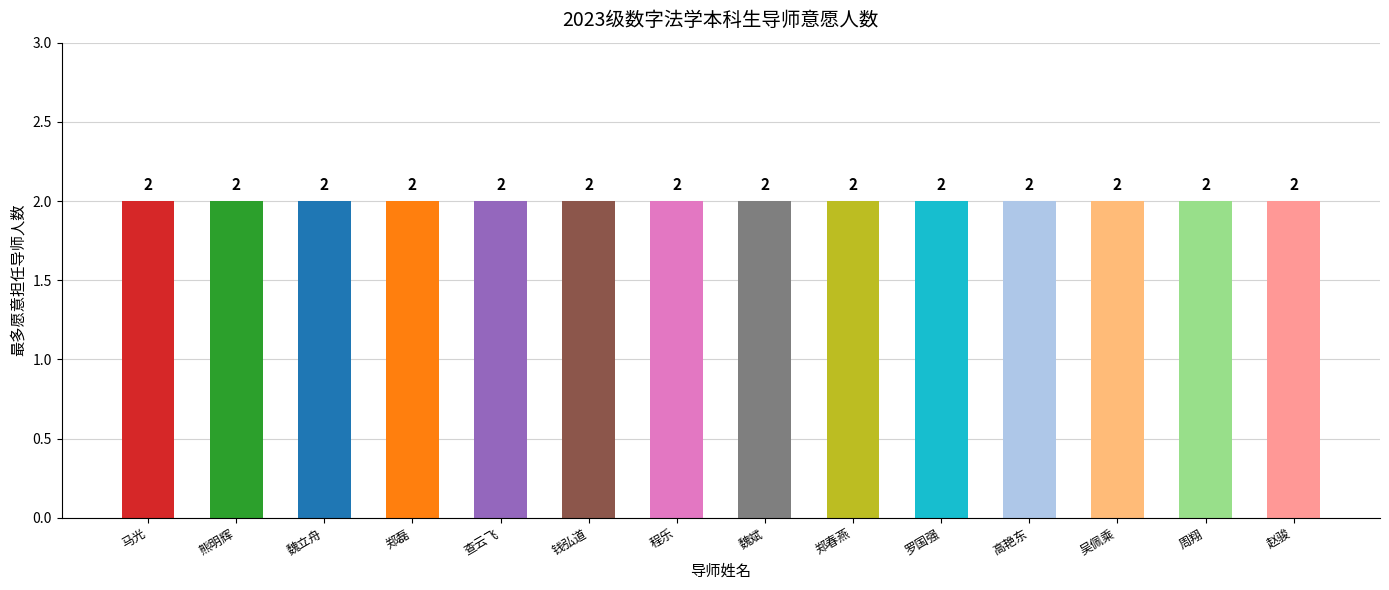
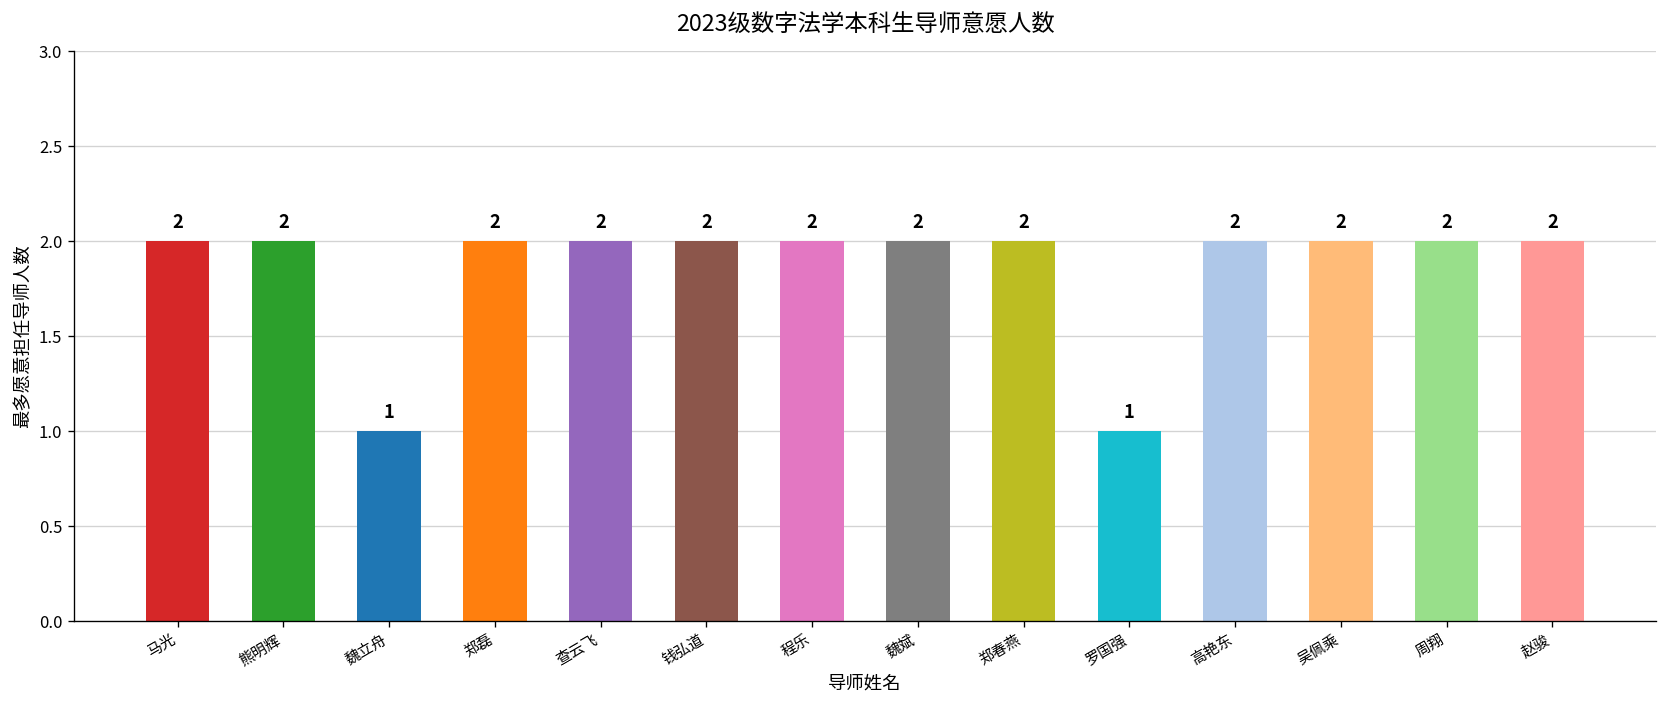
魏立舟: 2 -> 1
罗国强: 2 -> 1
